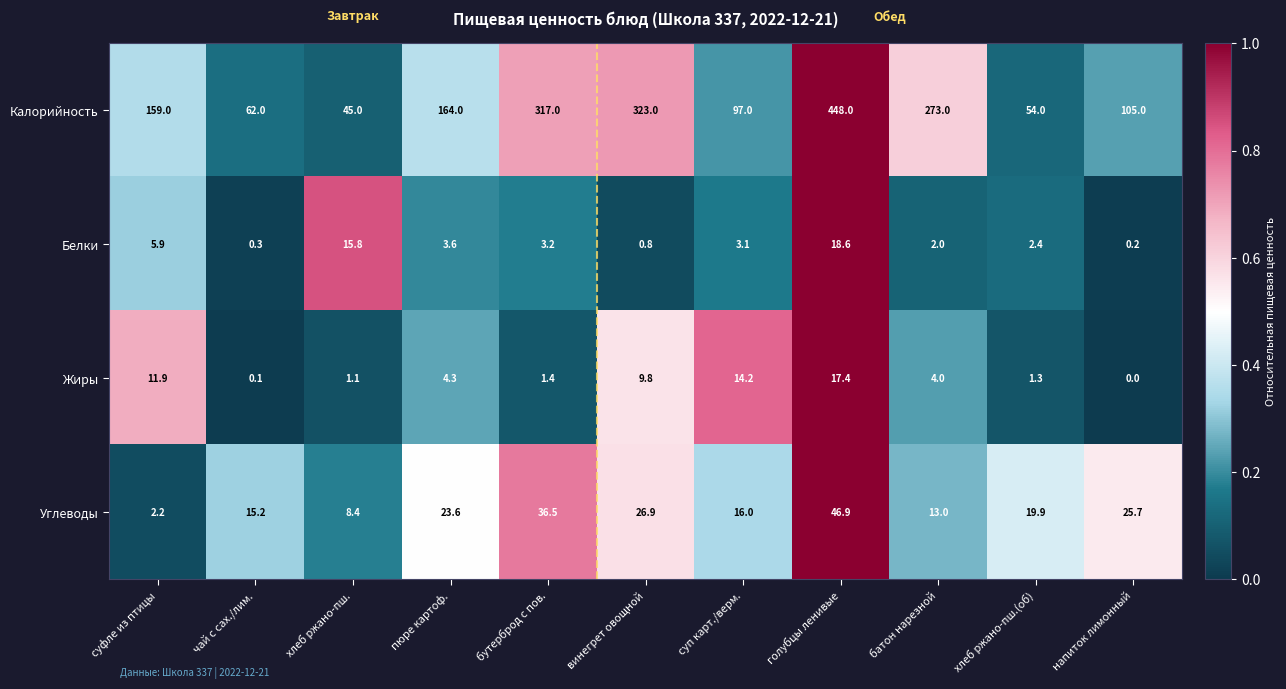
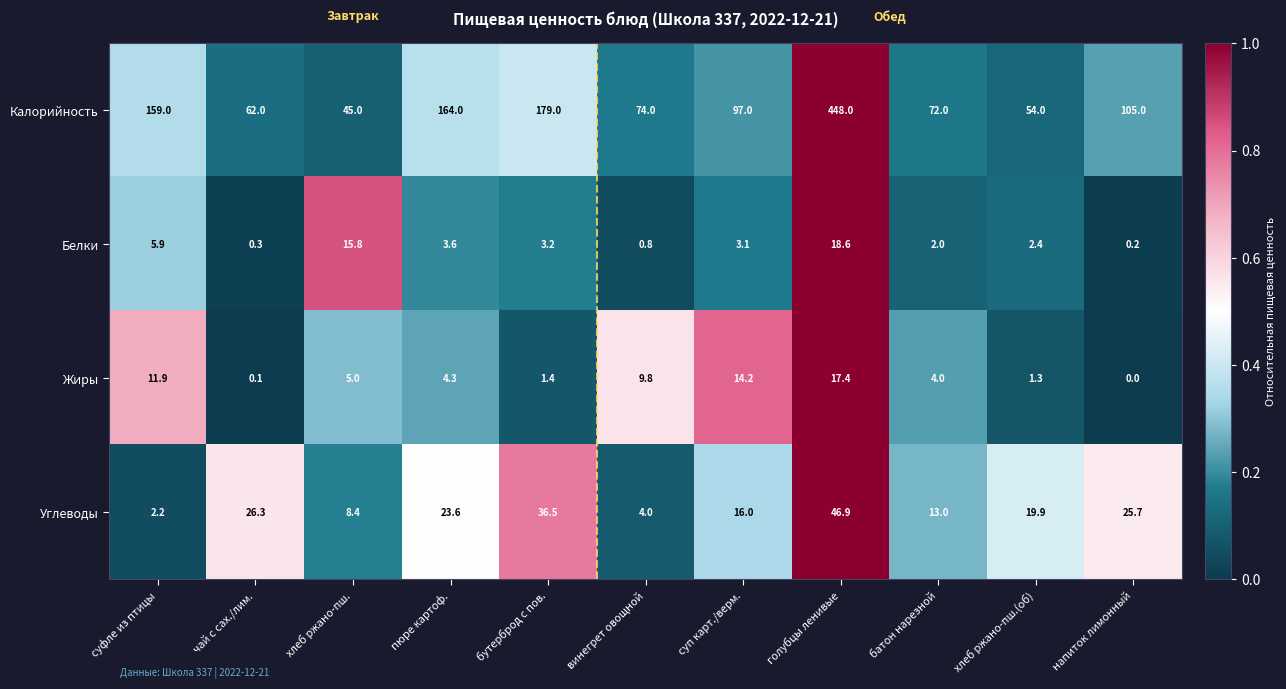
Калорийность, бутерброд с пов.: 317.0 -> 179.0
Калорийность, винегрет овощной: 323.0 -> 74.0
Калорийность, батон нарезной: 273.0 -> 72.0
Жиры, хлеб ржано-пш.: 1.1 -> 5.0
Углеводы, чай с сах./лим.: 15.2 -> 26.3
Углеводы, винегрет овощной: 26.9 -> 4.0
